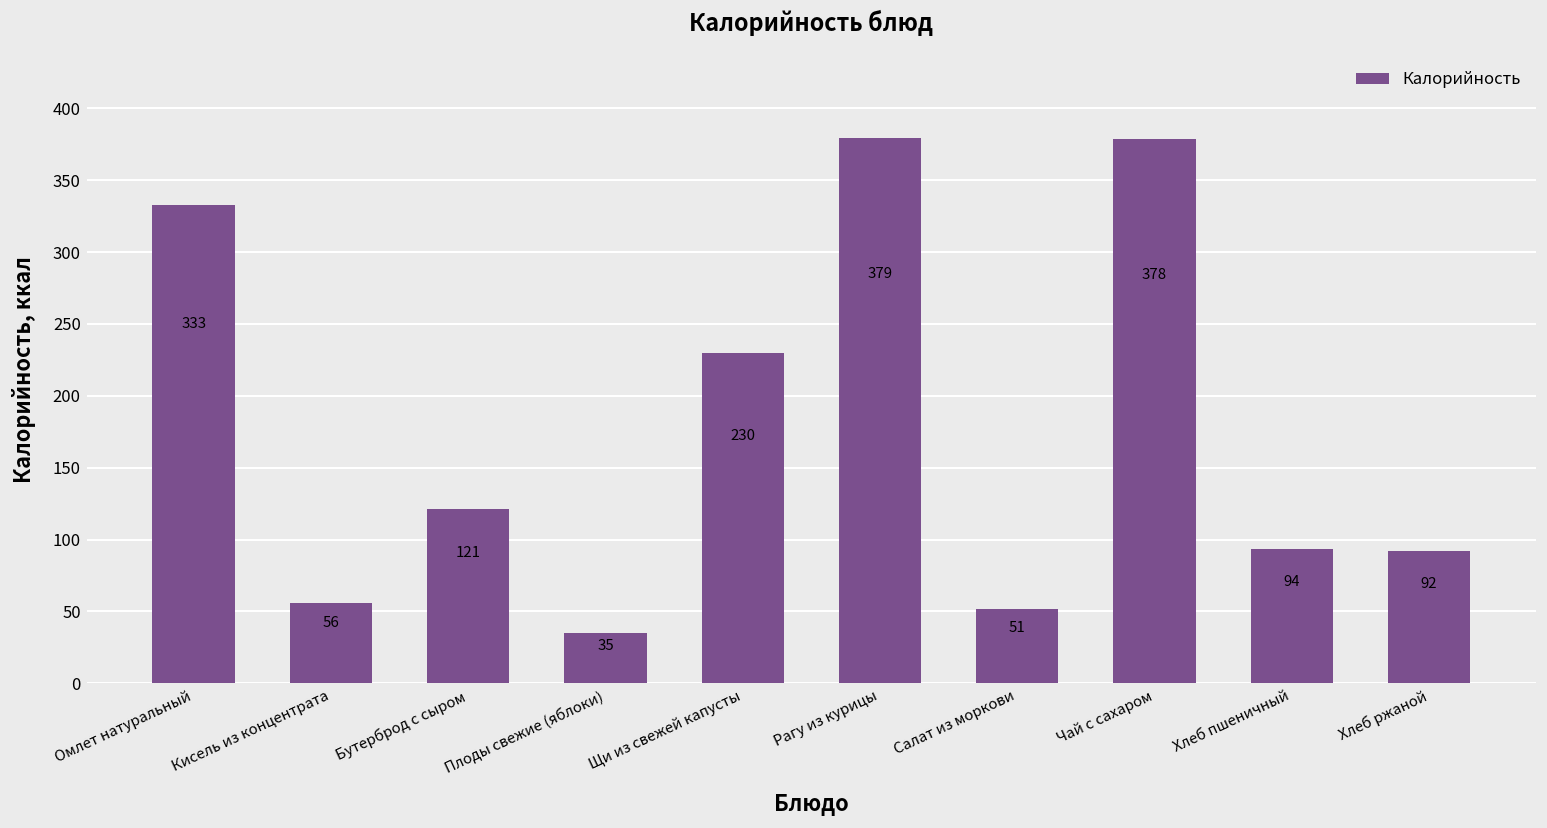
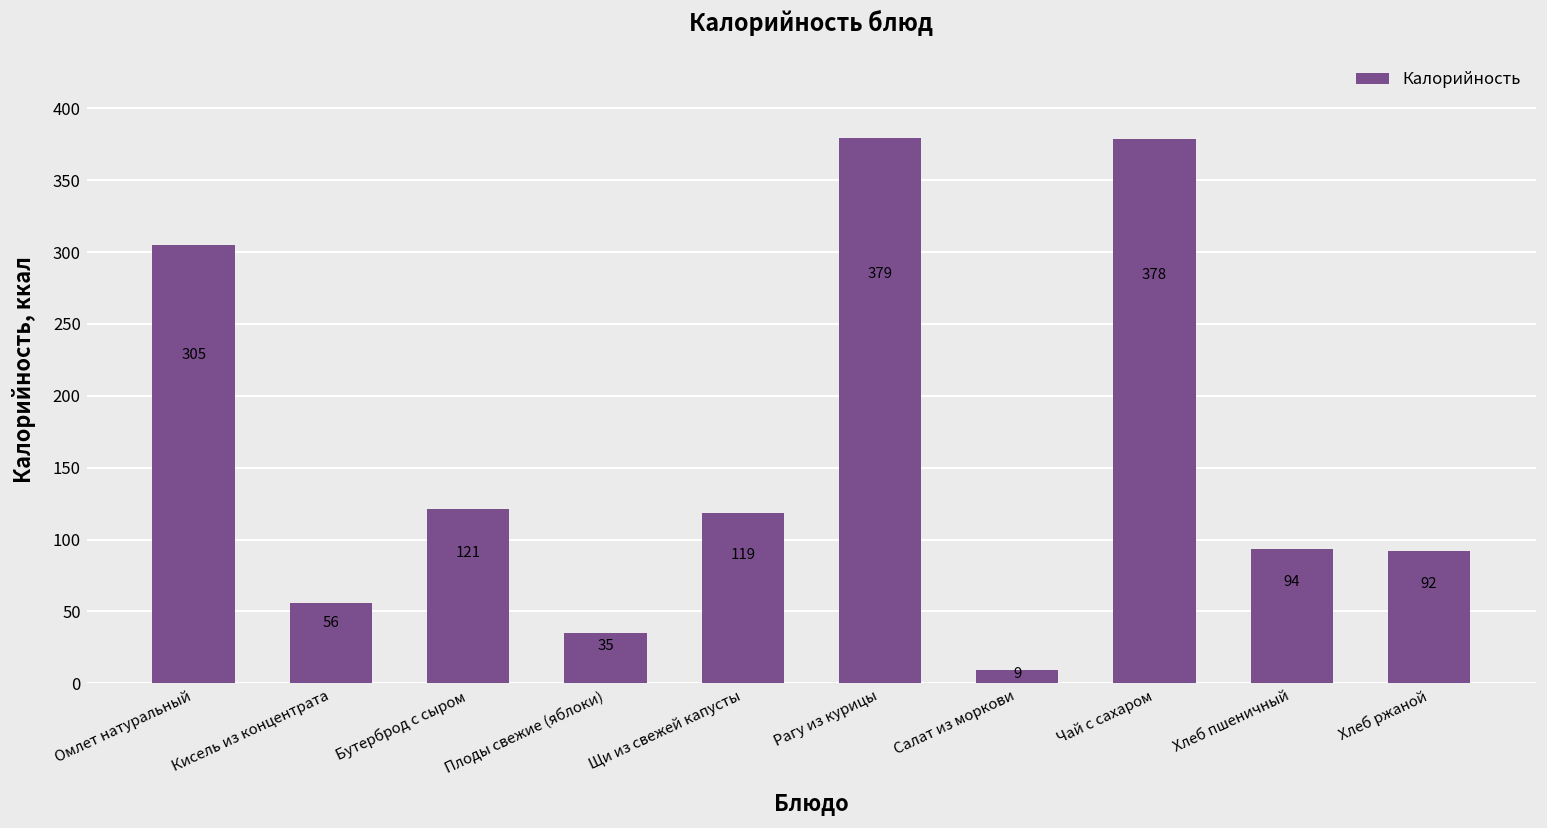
Омлет натуральный: 333 -> 305
Щи из свежей капусты: 230 -> 119
Салат из моркови: 51 -> 9
